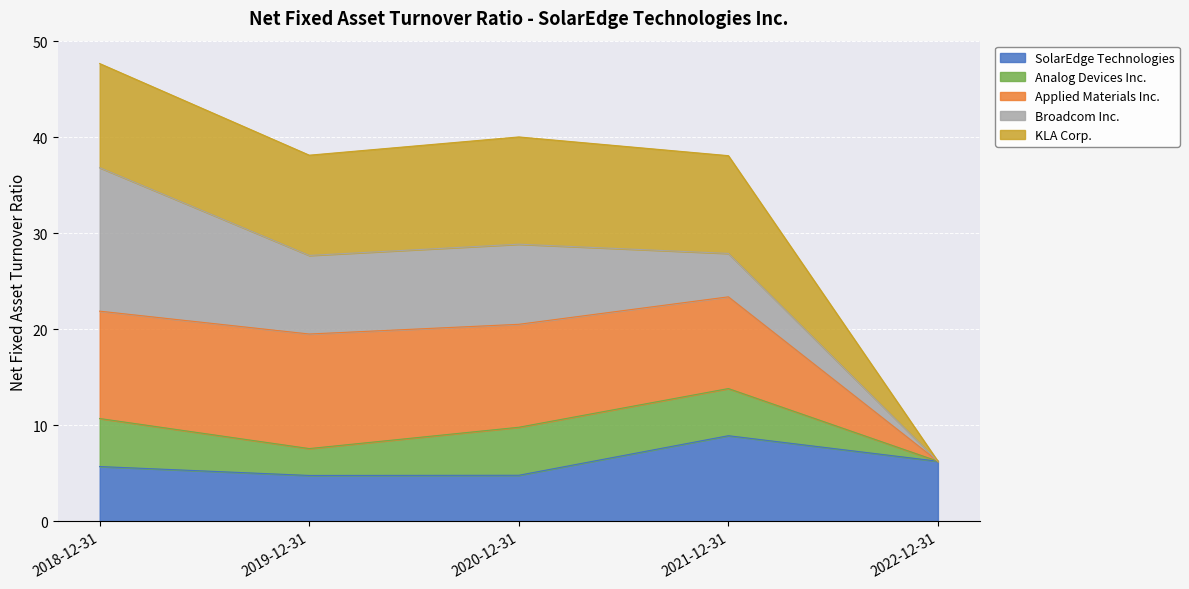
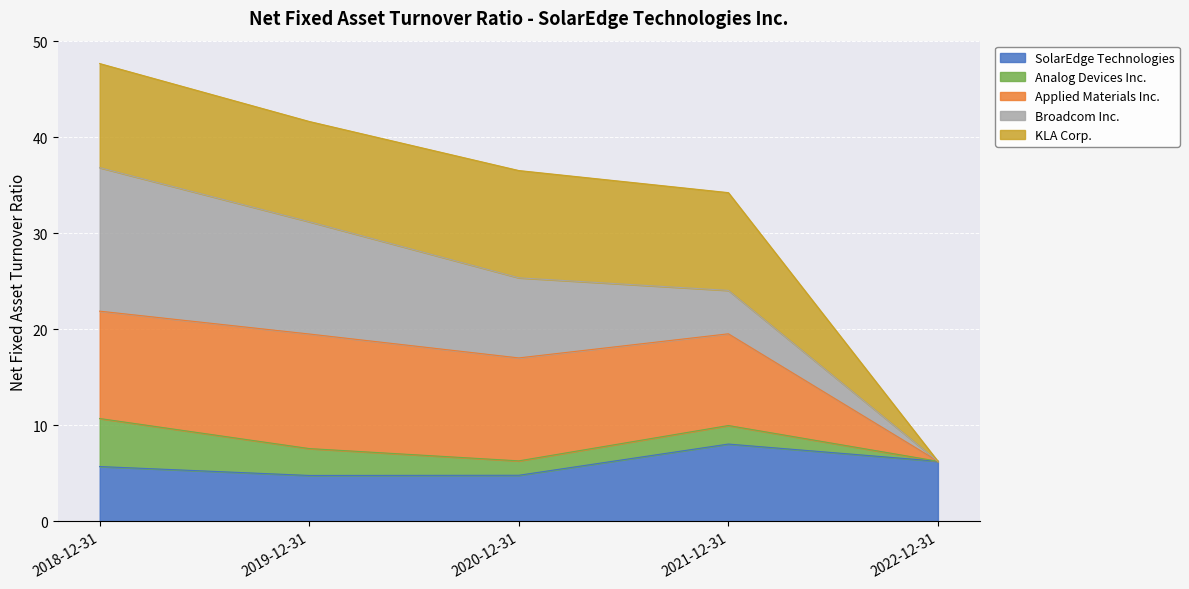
Broadcom Inc., 2019-12-31: 8 -> 12
Analog Devices Inc., 2020-12-31: 5 -> 2
SolarEdge Technologies, 2021-12-31: 9 -> 8
Analog Devices Inc., 2021-12-31: 5 -> 2
